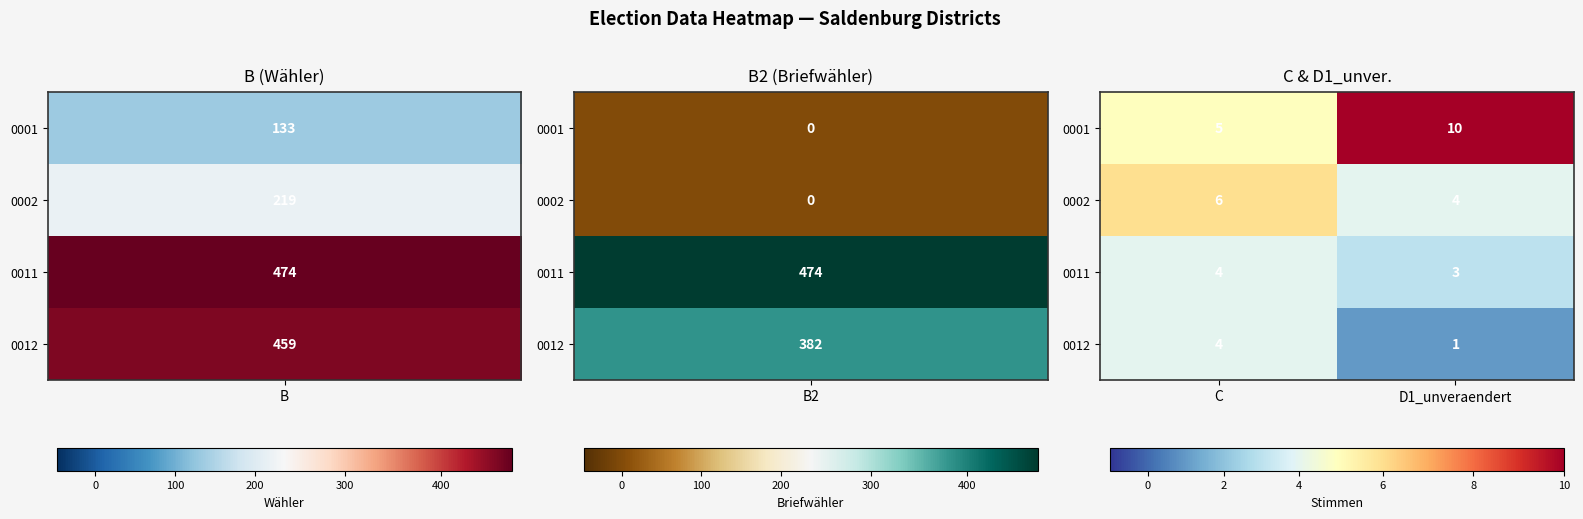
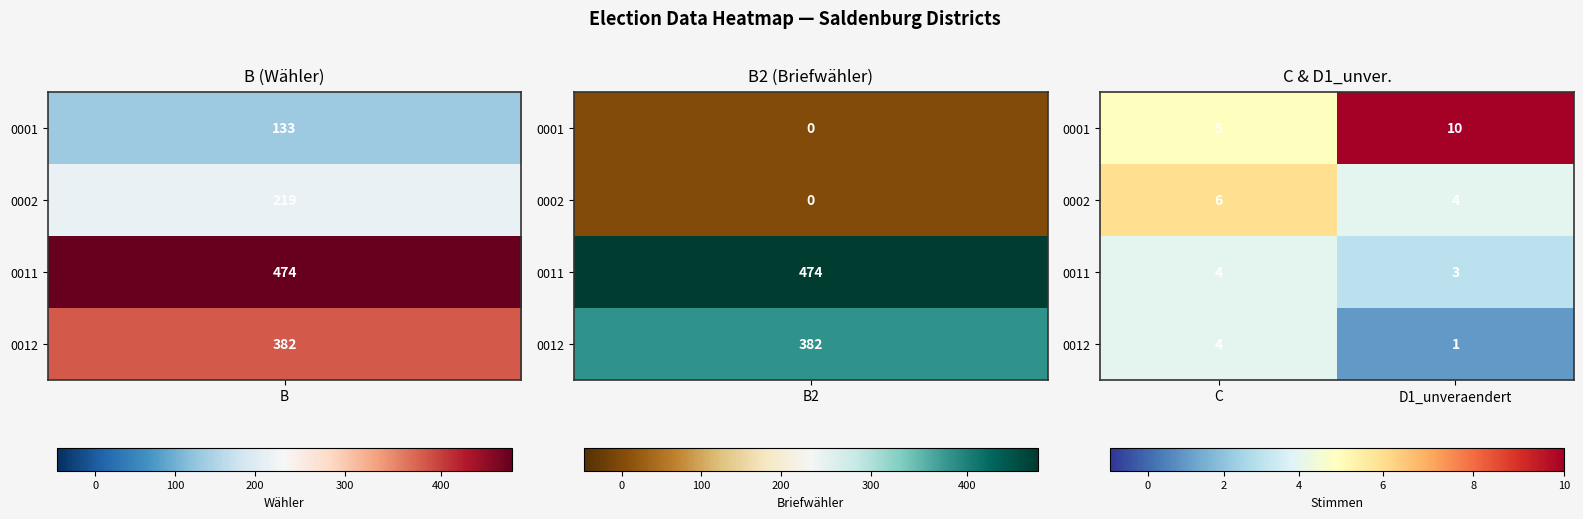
B (Wähler), 0012, B: 459 -> 382
